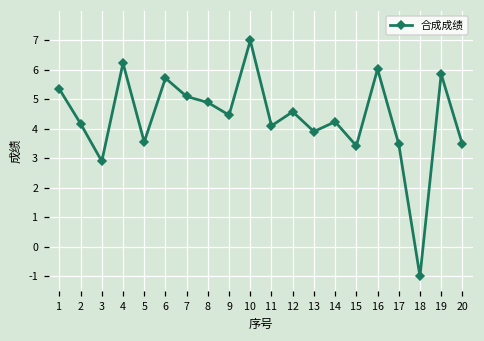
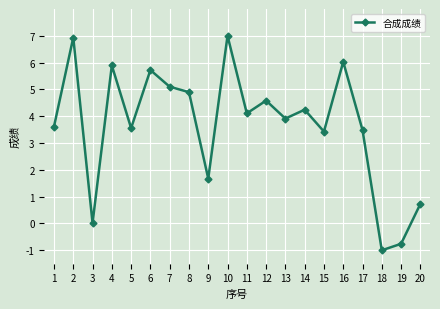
1: 5.4 -> 3.6
2: 4.2 -> 6.9
3: 2.9 -> 0.0
4: 6.2 -> 5.9
9: 4.5 -> 1.7
19: 5.9 -> -0.8
20: 3.5 -> 0.7
